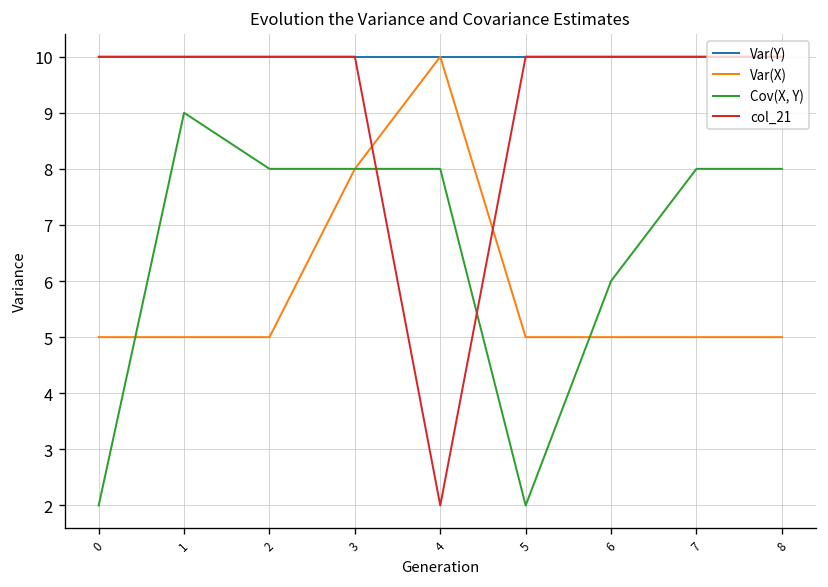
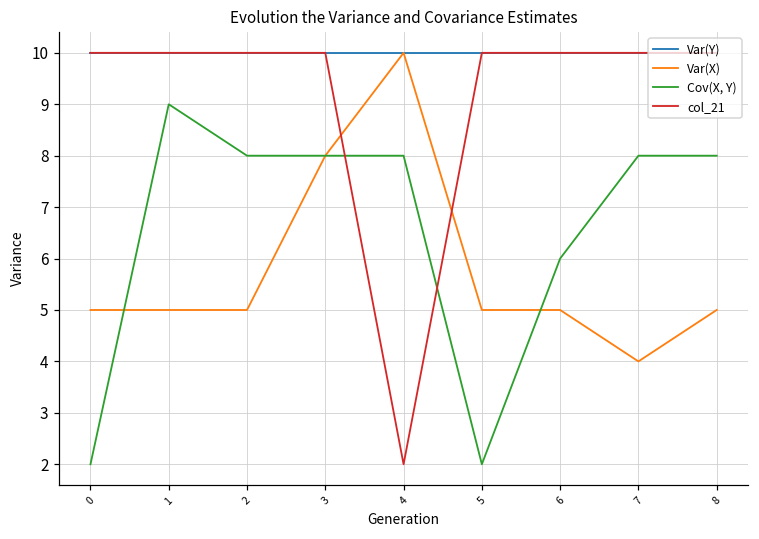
Var(X), 7: 5 -> 4
